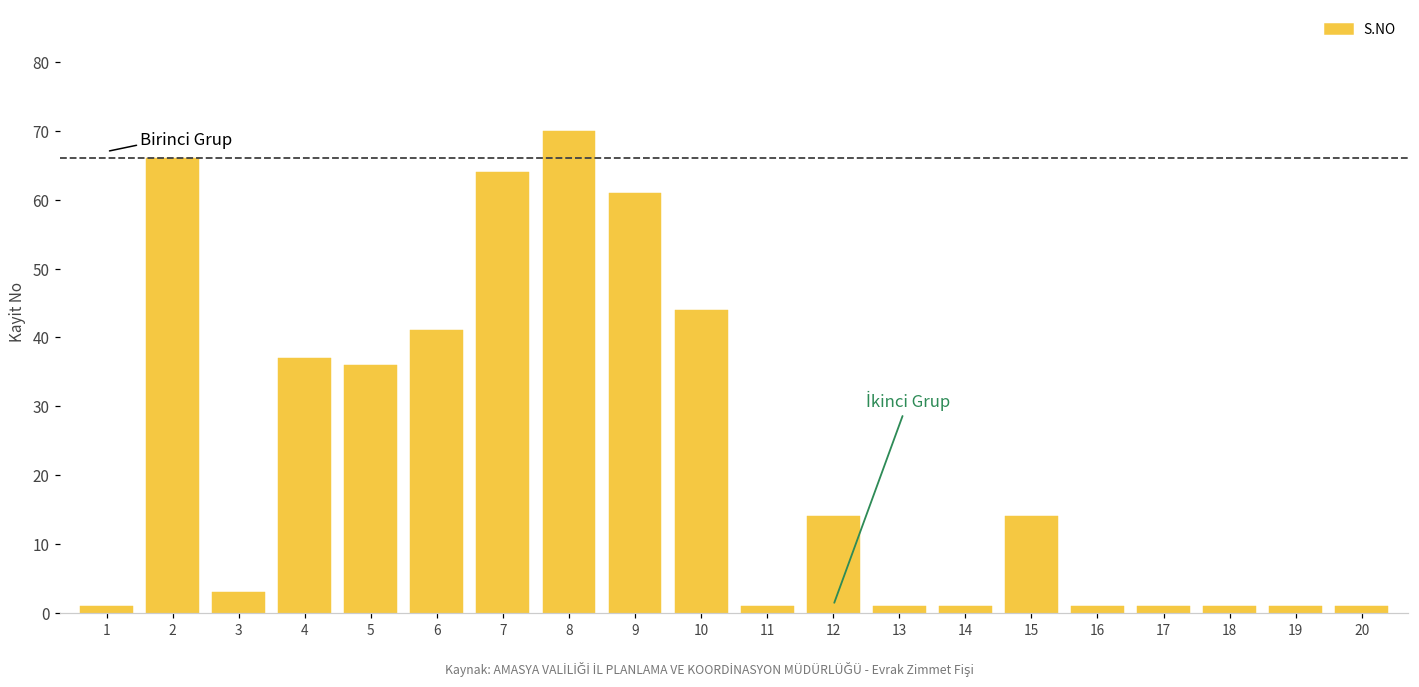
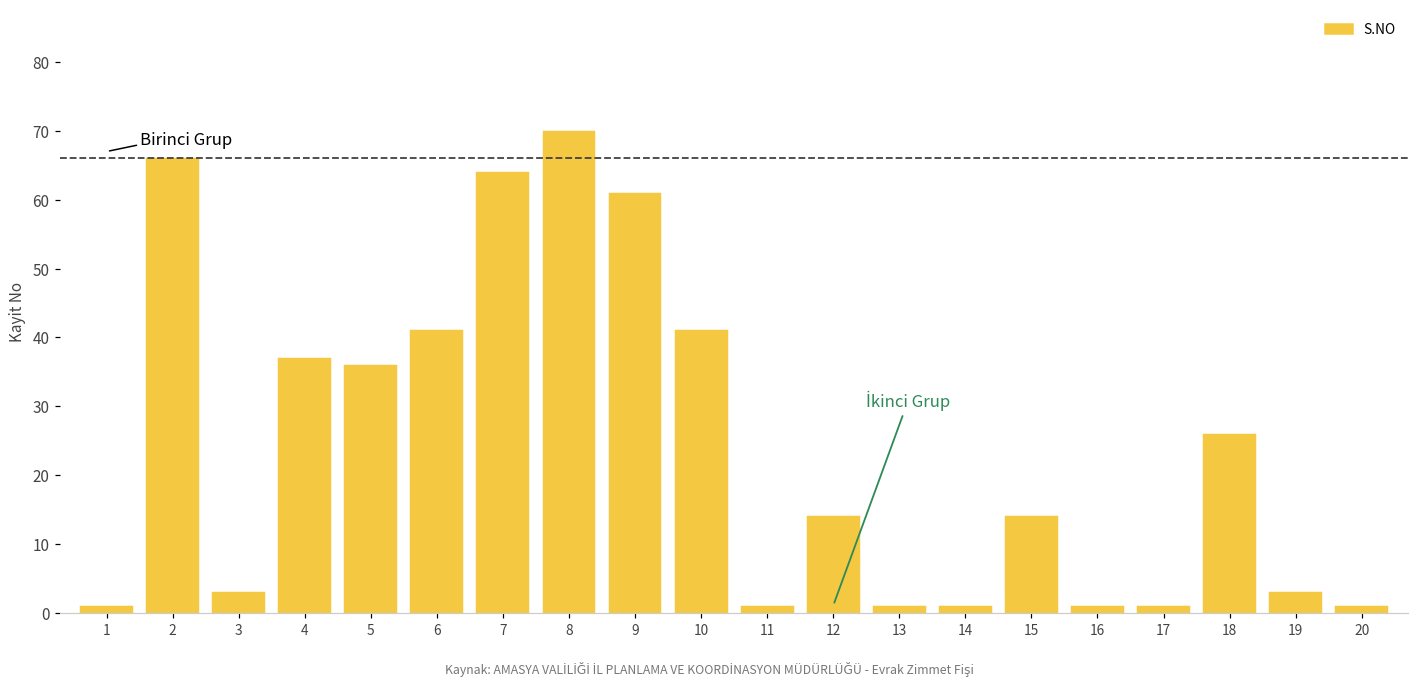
10: 44 -> 41
18: 1 -> 26
19: 1 -> 3
